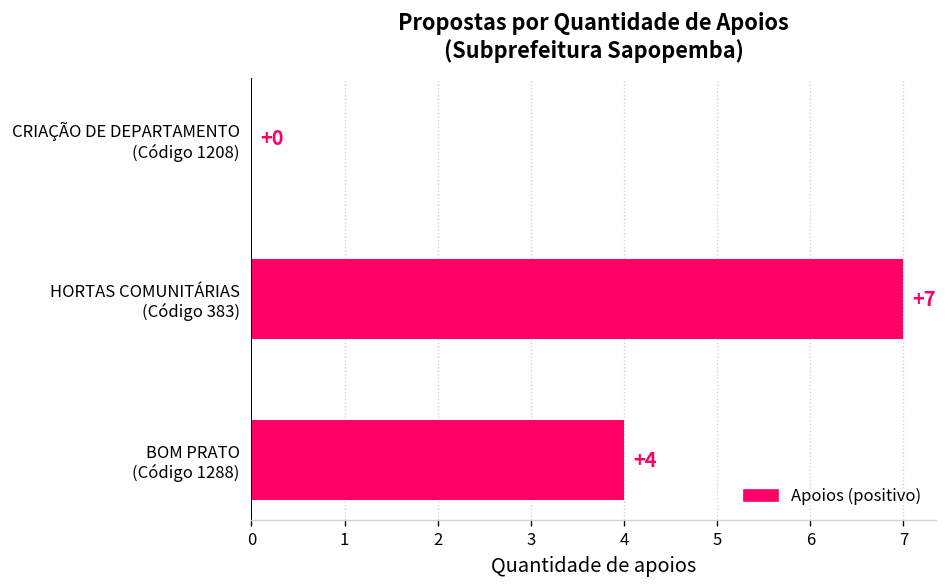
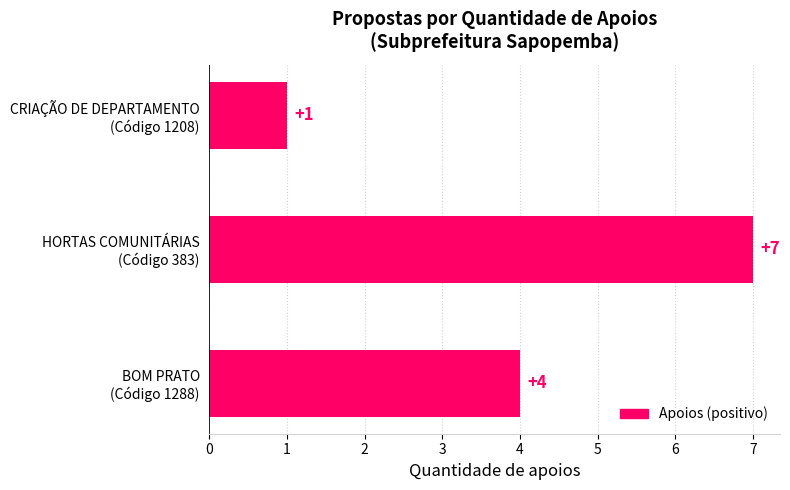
CRIAÇÃO DE DEPARTAMENTO (Código 1208): +0 -> +1
